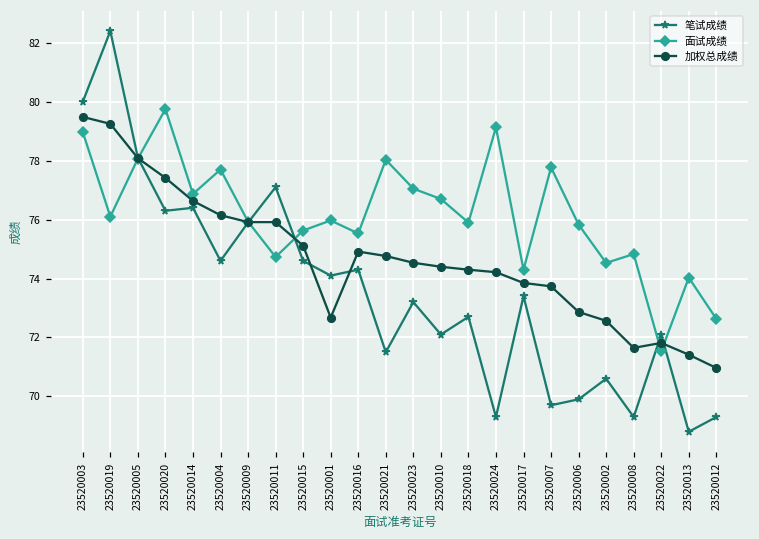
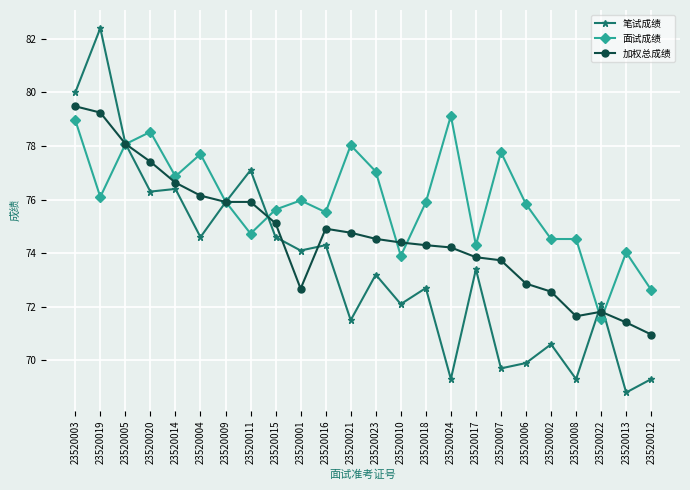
面试成绩, 23520020: 79.8 -> 78.5
面试成绩, 23520010: 76.7 -> 73.9
面试成绩, 23520008: 74.8 -> 74.5
